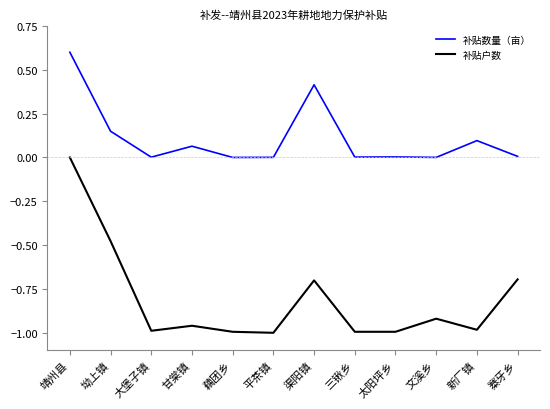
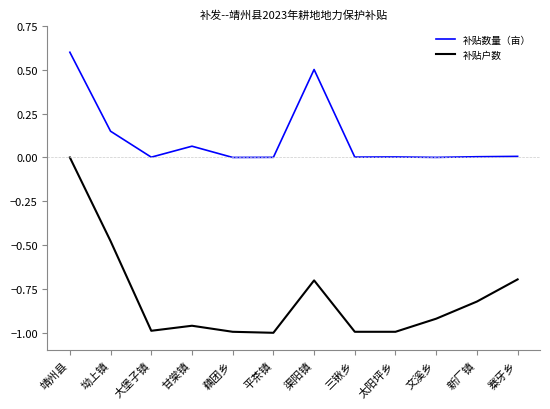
补贴数量（亩）, 渠阳镇: 0.41 -> 0.50
补贴数量（亩）, 新厂镇: 0.10 -> 0.00
补贴户数, 新厂镇: -0.98 -> -0.82
